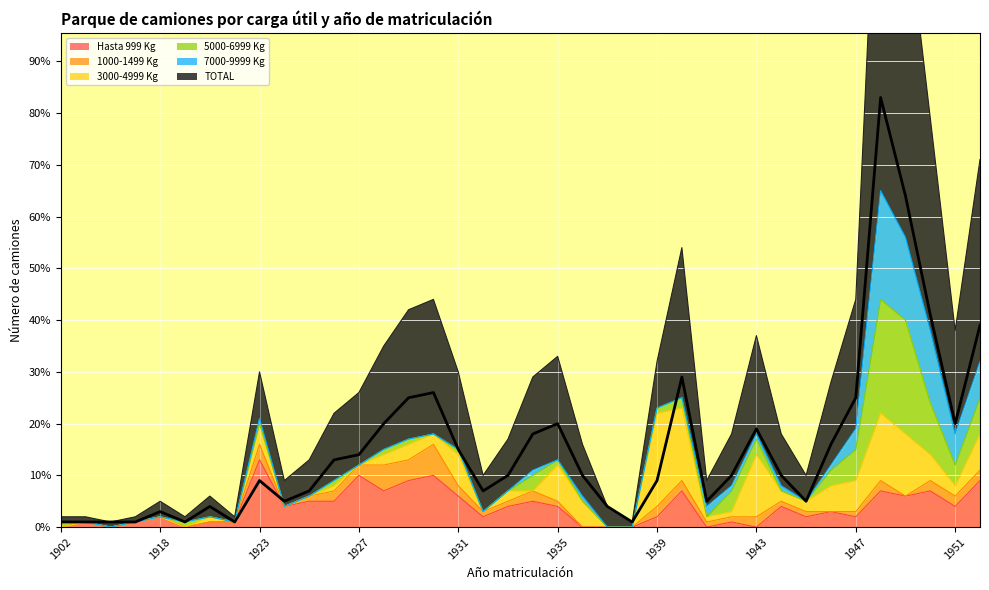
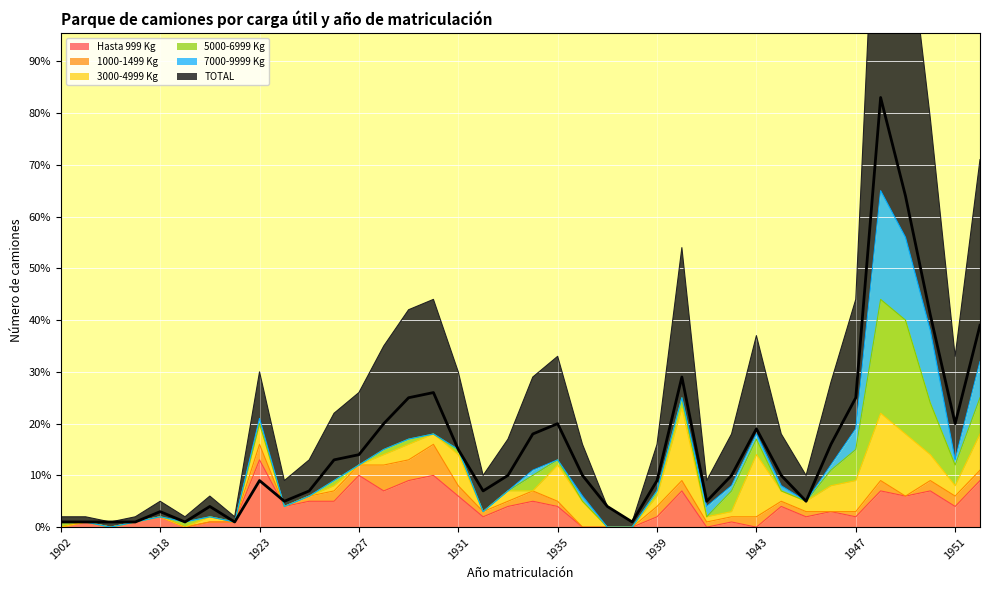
3000-4999 Kg, 1939: 18% -> 2%
7000-9999 Kg, 1951: 6% -> 1%
